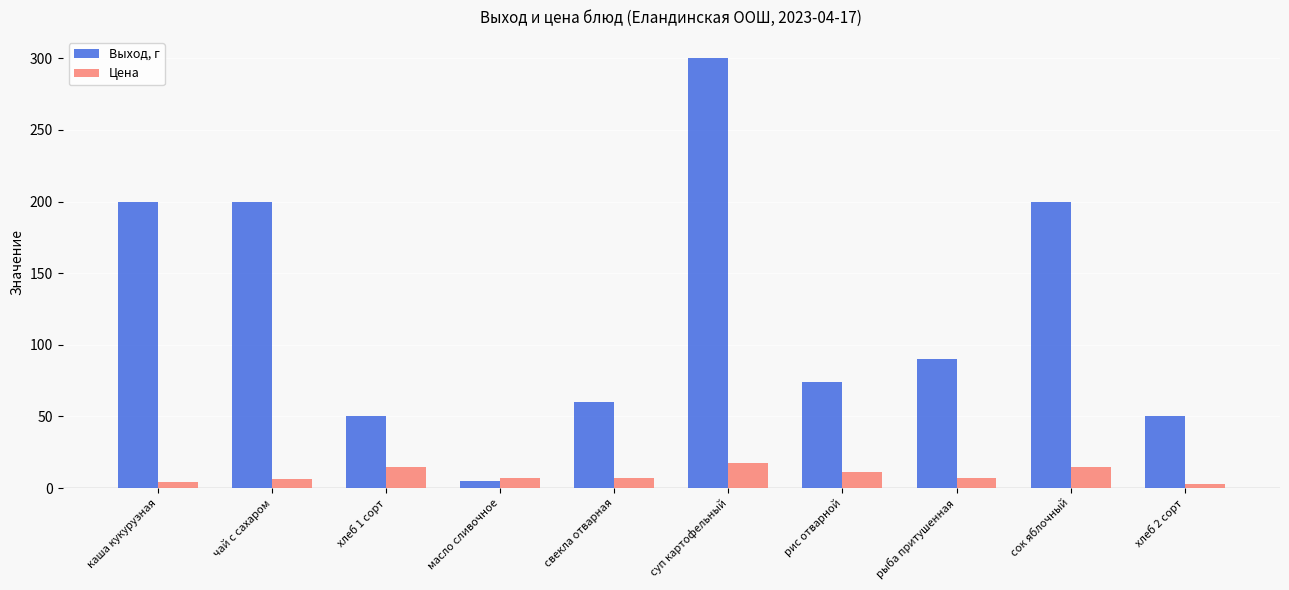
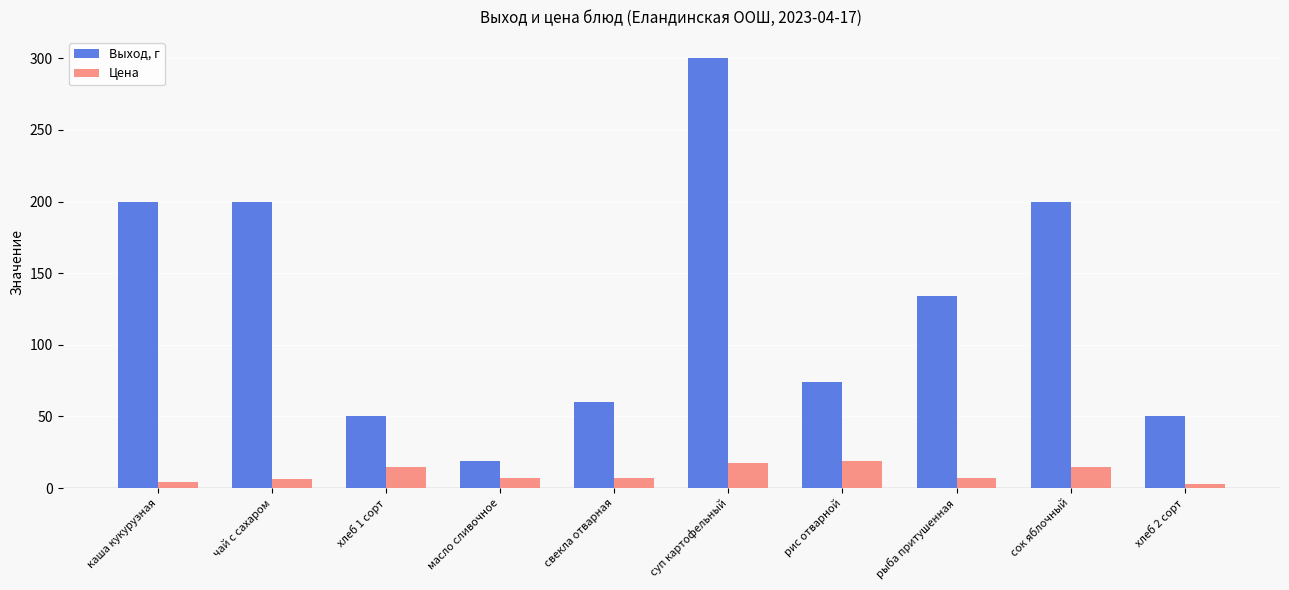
Выход, г, масло сливочное: 5 -> 19
Цена, рис отварной: 11 -> 19
Выход, г, рыба притушенная: 90 -> 134
